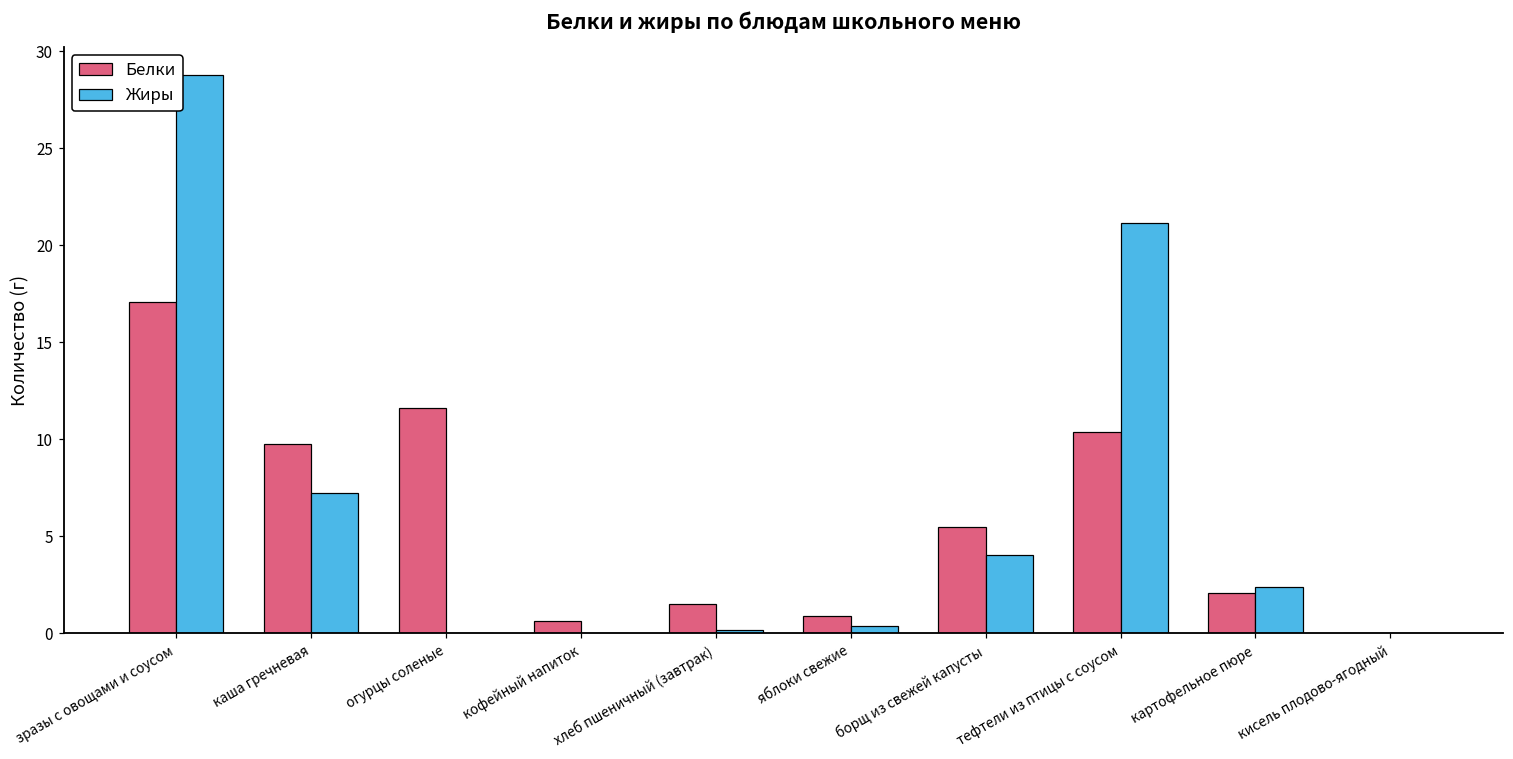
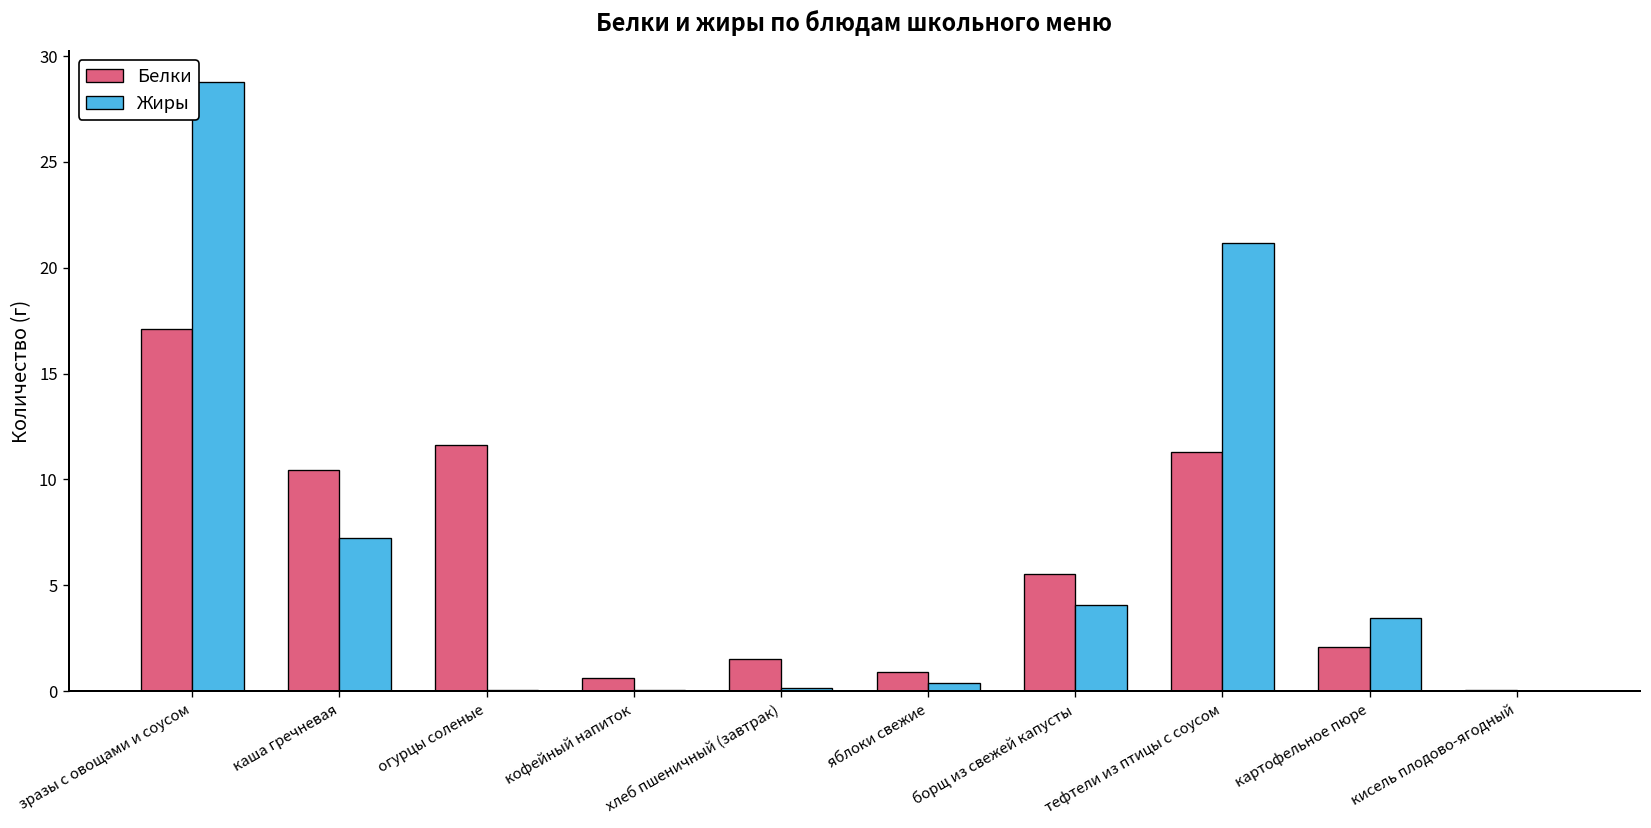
Белки, каша гречневая: 9.8 -> 10.5
Белки, тефтели из птицы с соусом: 10.4 -> 11.3
Жиры, картофельное пюре: 2.4 -> 3.4
